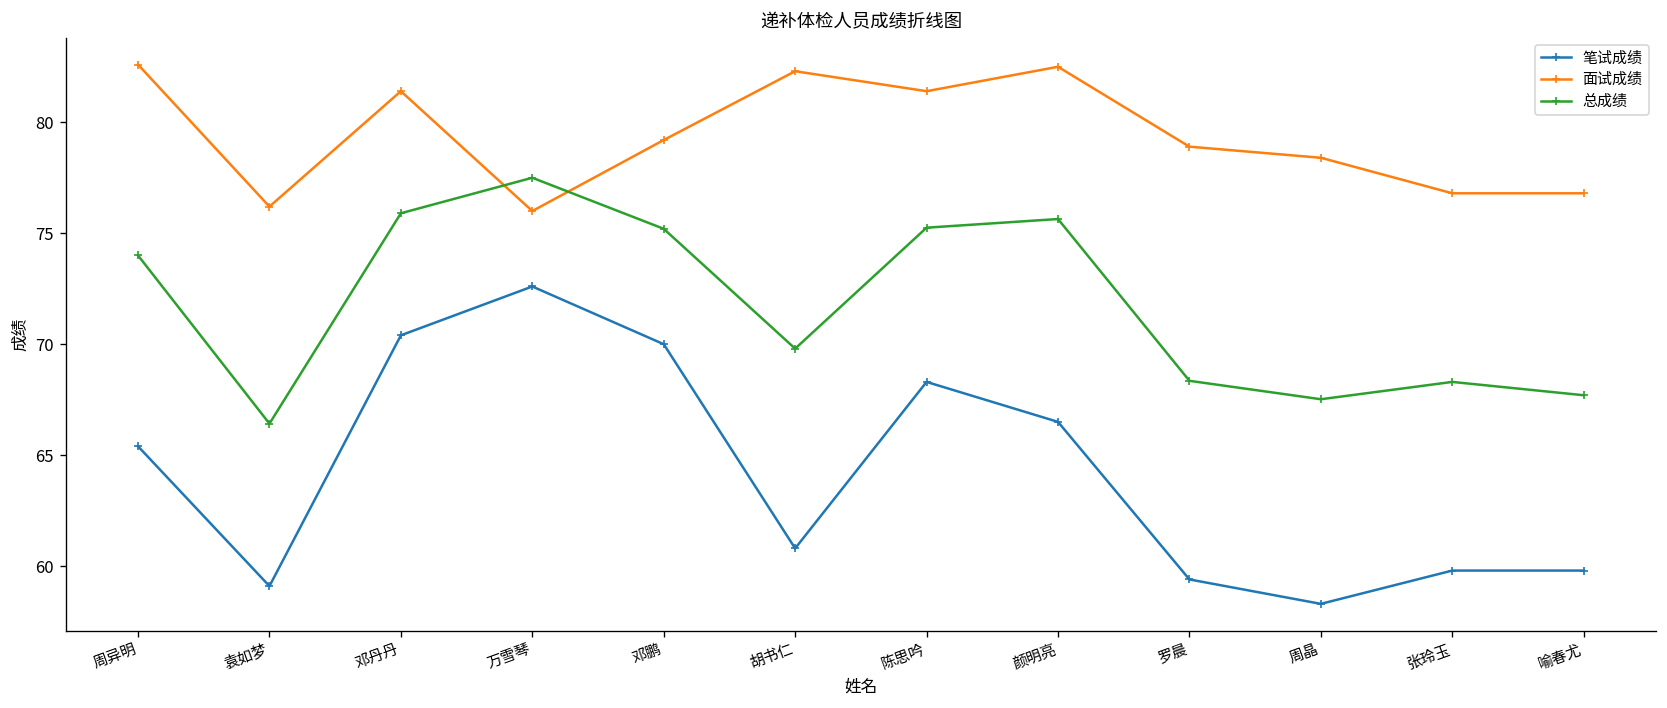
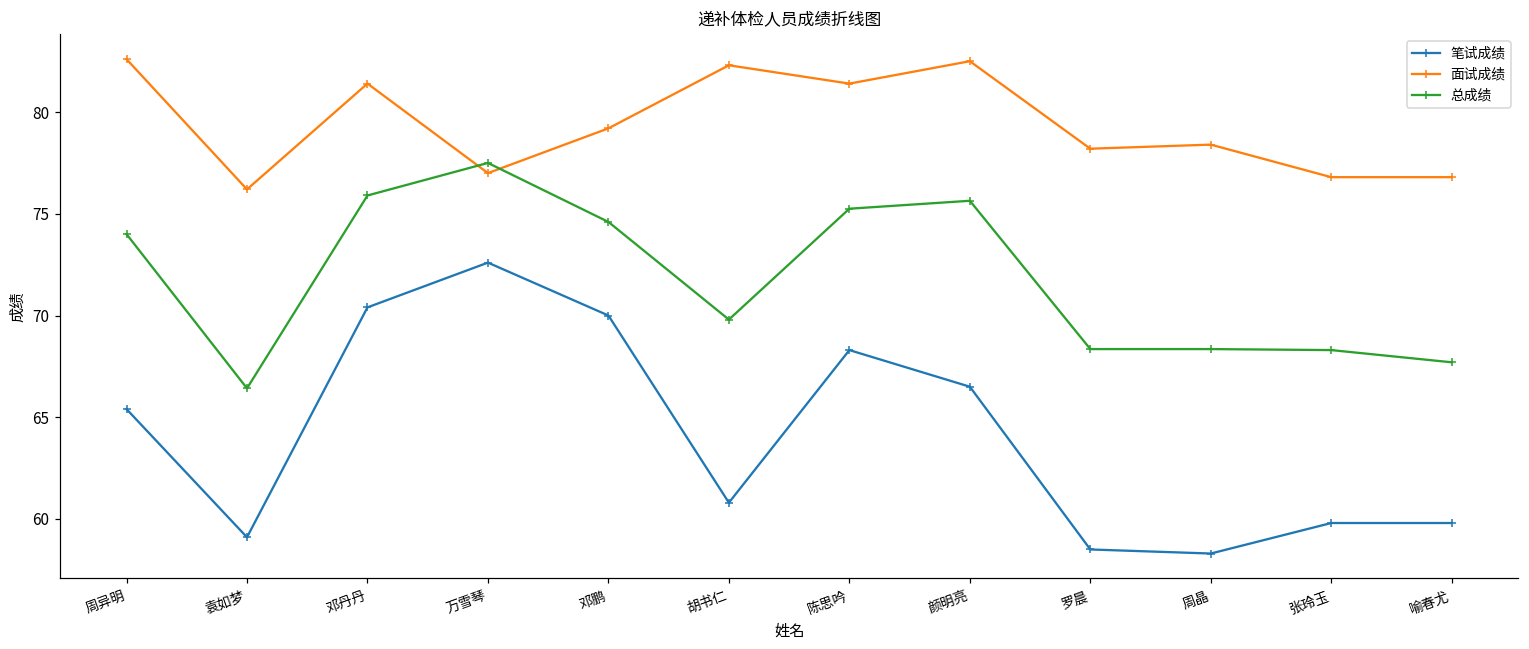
面试成绩, 万雪琴: 76 -> 77
总成绩, 邓鹏: 75.2 -> 74.6
笔试成绩, 罗晨: 59.4 -> 58.5
面试成绩, 罗晨: 78.9 -> 78.2
总成绩, 周晶: 67.5 -> 68.4
